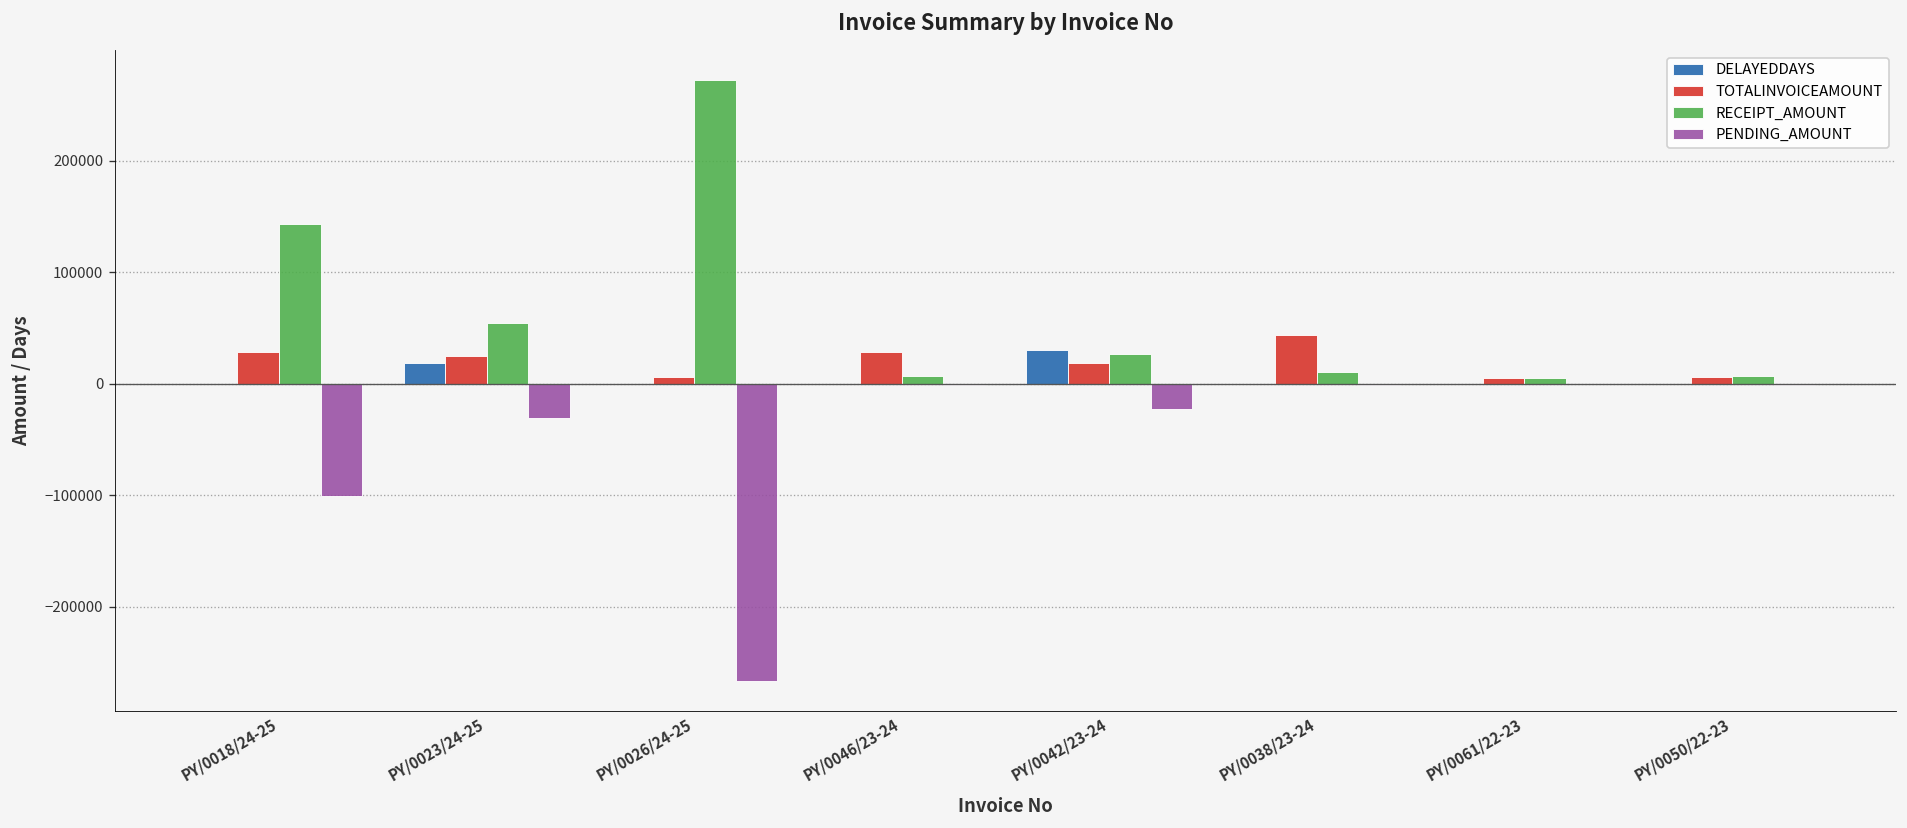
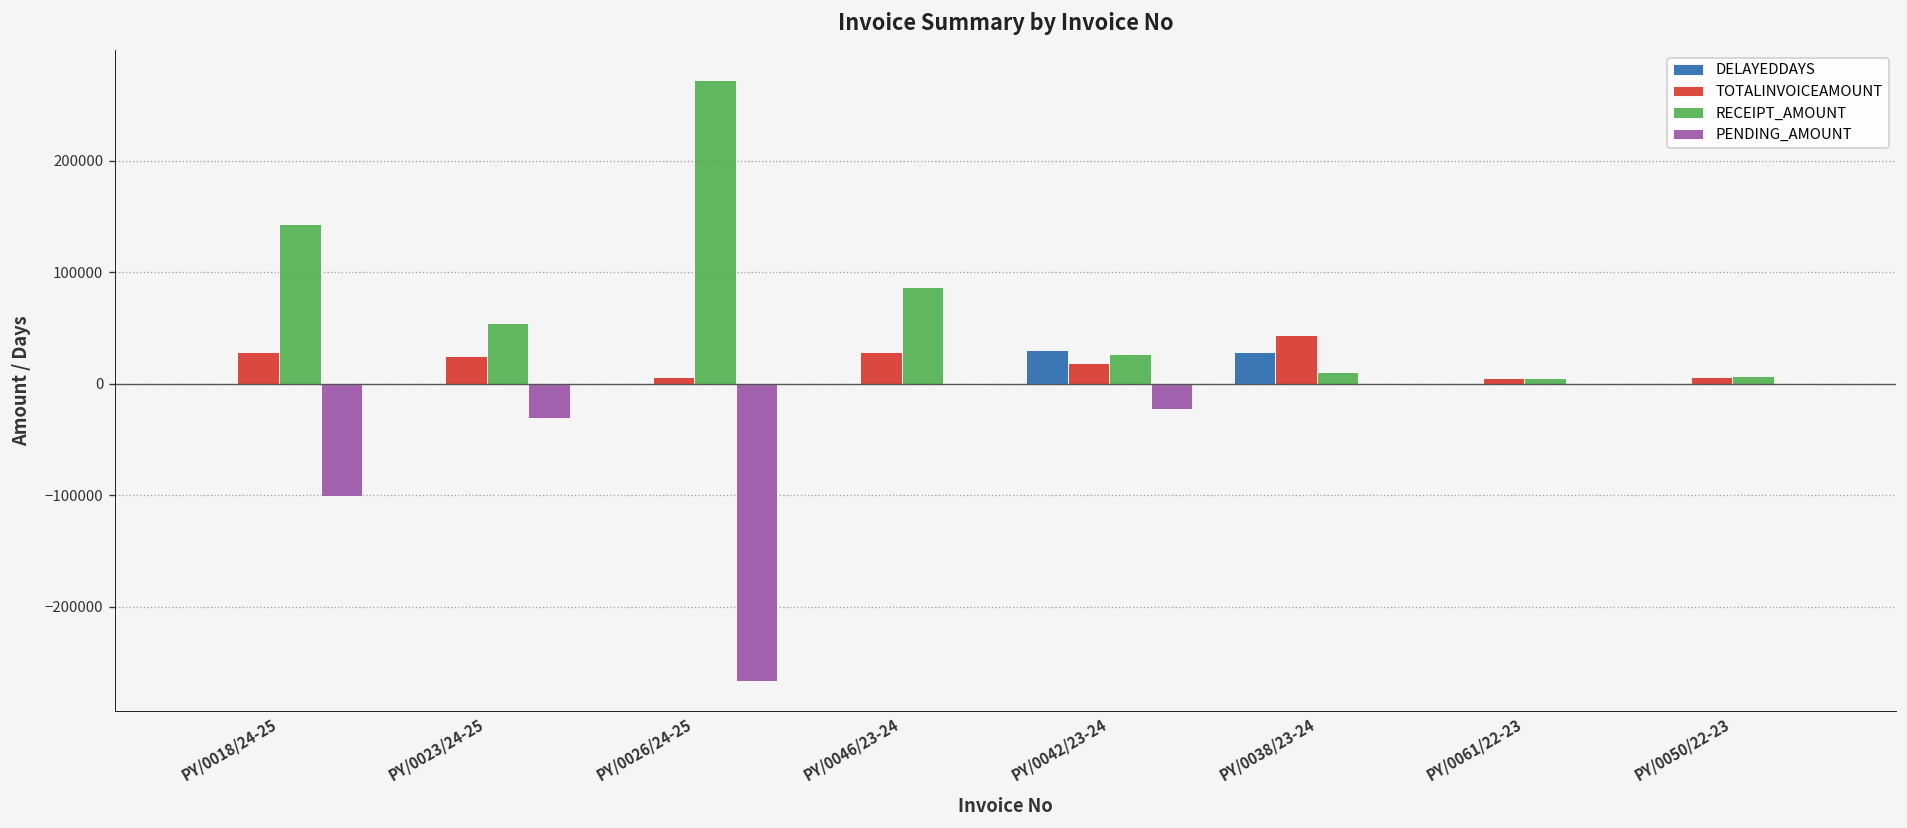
DELAYEDDAYS, PY/0023/24-25: 20000 -> 0
RECEIPT_AMOUNT, PY/0046/23-24: 10000 -> 90000
DELAYEDDAYS, PY/0038/23-24: 0 -> 30000
